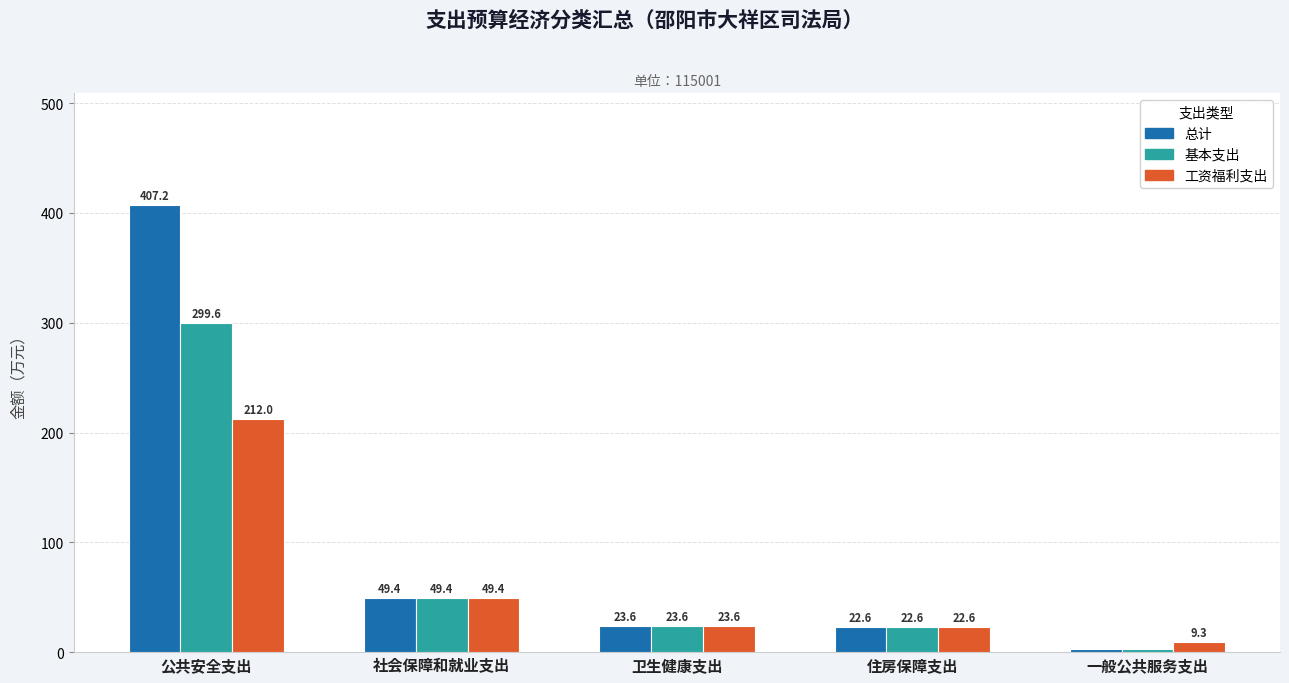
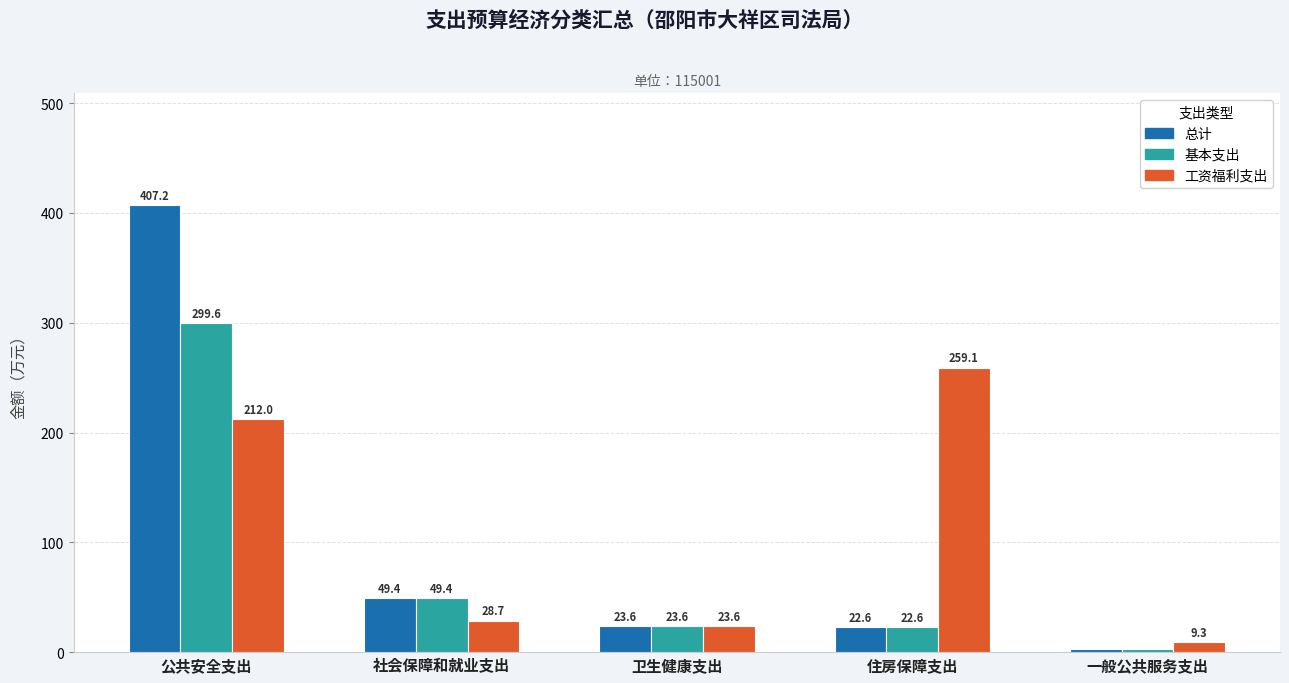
工资福利支出, 社会保障和就业支出: 49.4 -> 28.7
工资福利支出, 住房保障支出: 22.6 -> 259.1
